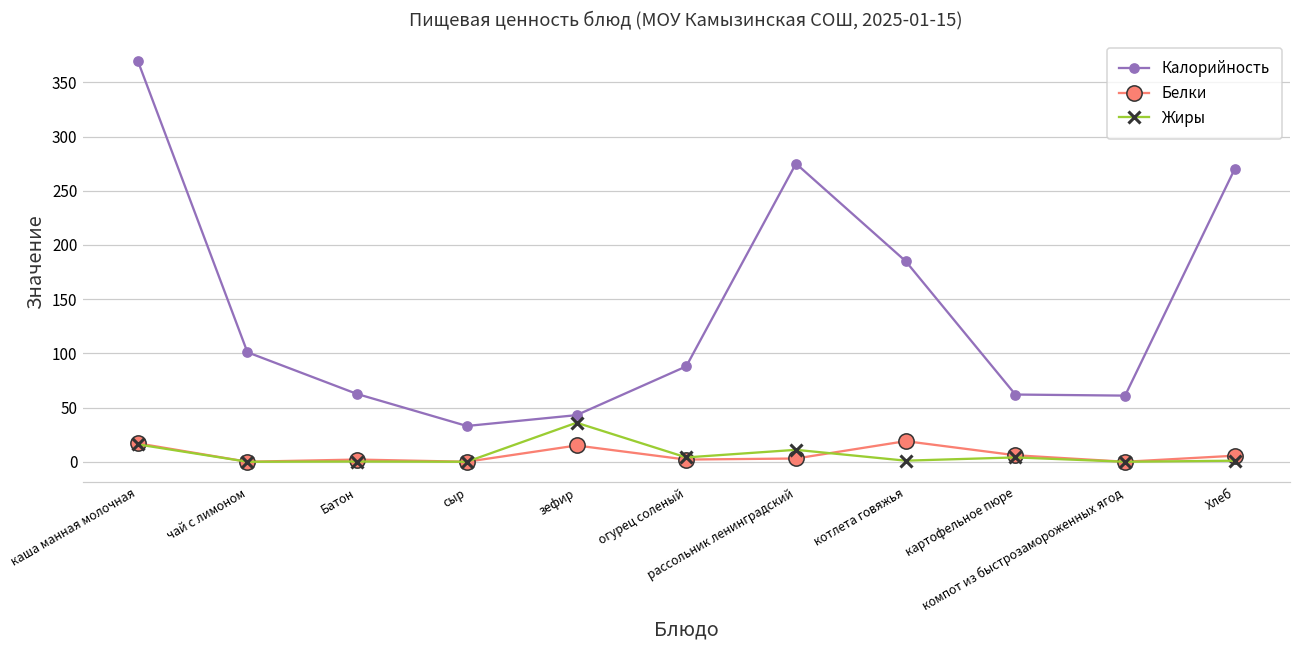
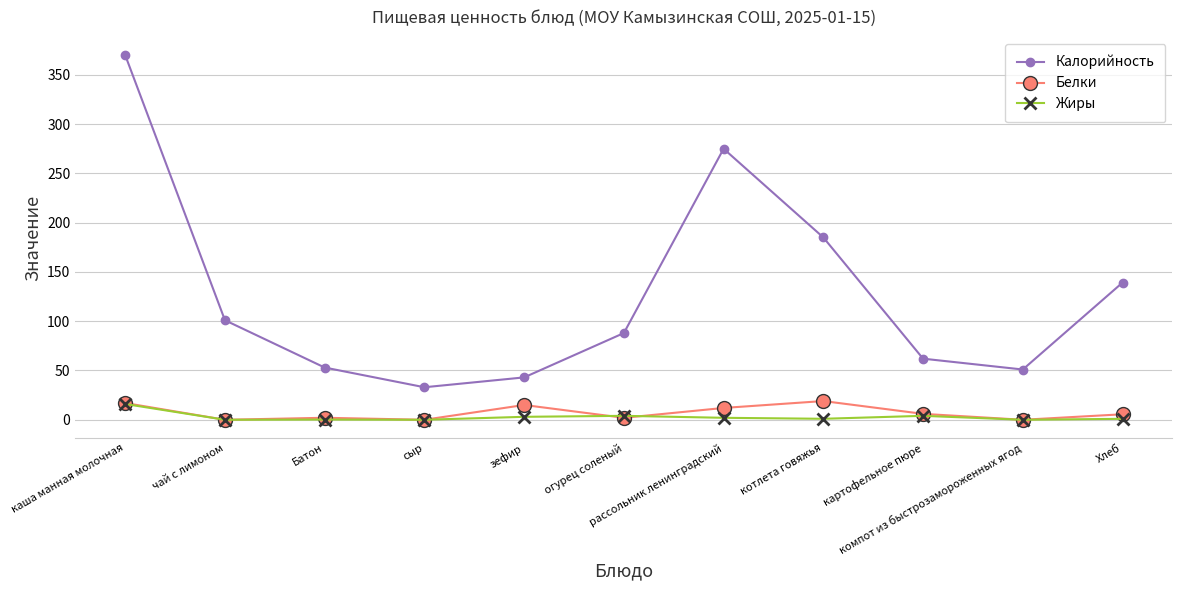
Калорийность, Батон: 60 -> 50
Жиры, зефир: 40 -> 0
Белки, рассольник ленинградский: 0 -> 10
Жиры, рассольник ленинградский: 10 -> 0
Калорийность, компот из быстрозамороженных ягод: 60 -> 50
Калорийность, Хлеб: 270 -> 140
